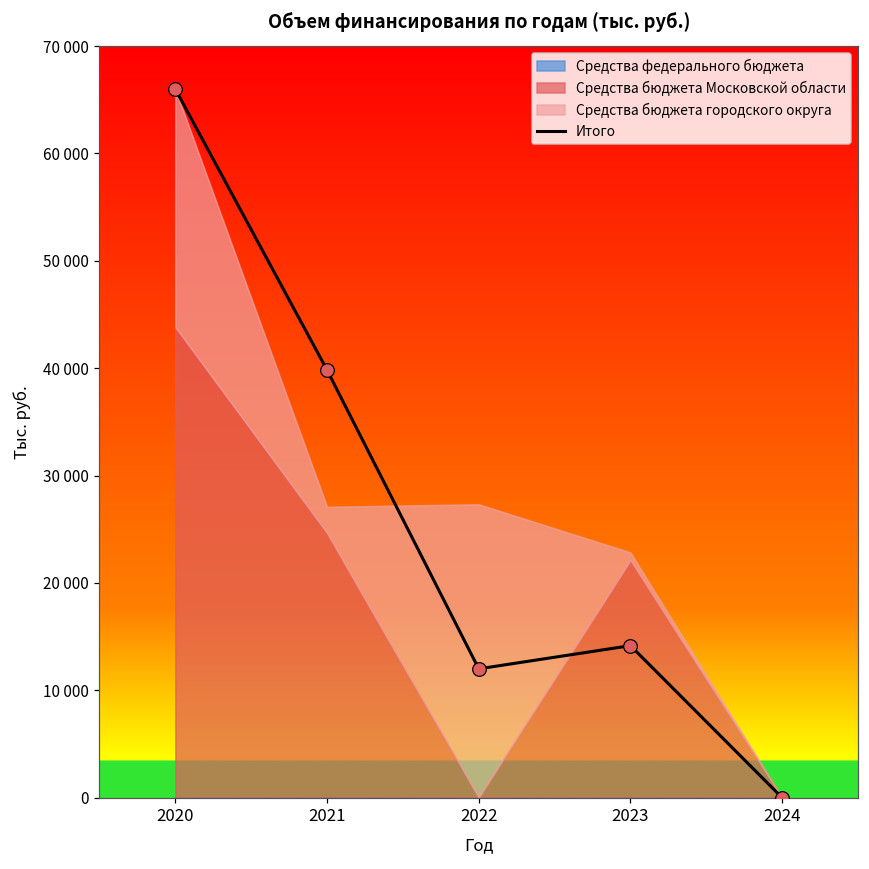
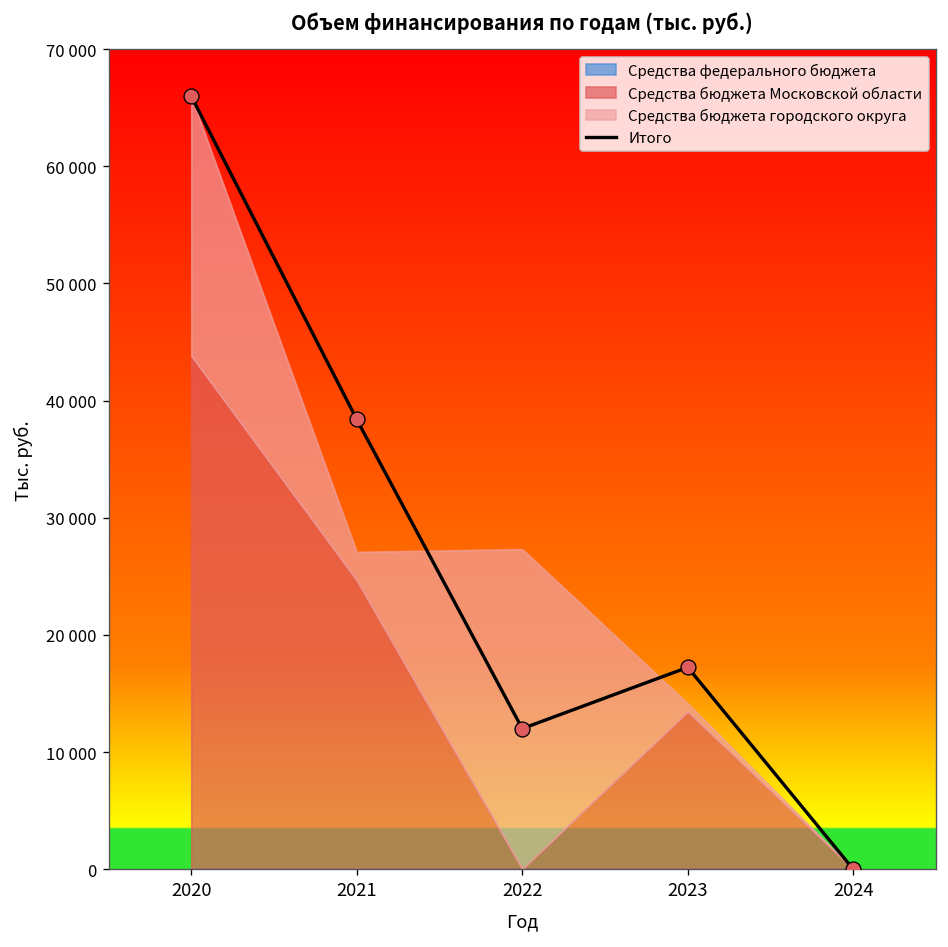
Итого, 2021: 40000 -> 38000
Итого, 2023: 14000 -> 17000
Средства бюджета Московской области, 2023: 22000 -> 13000
